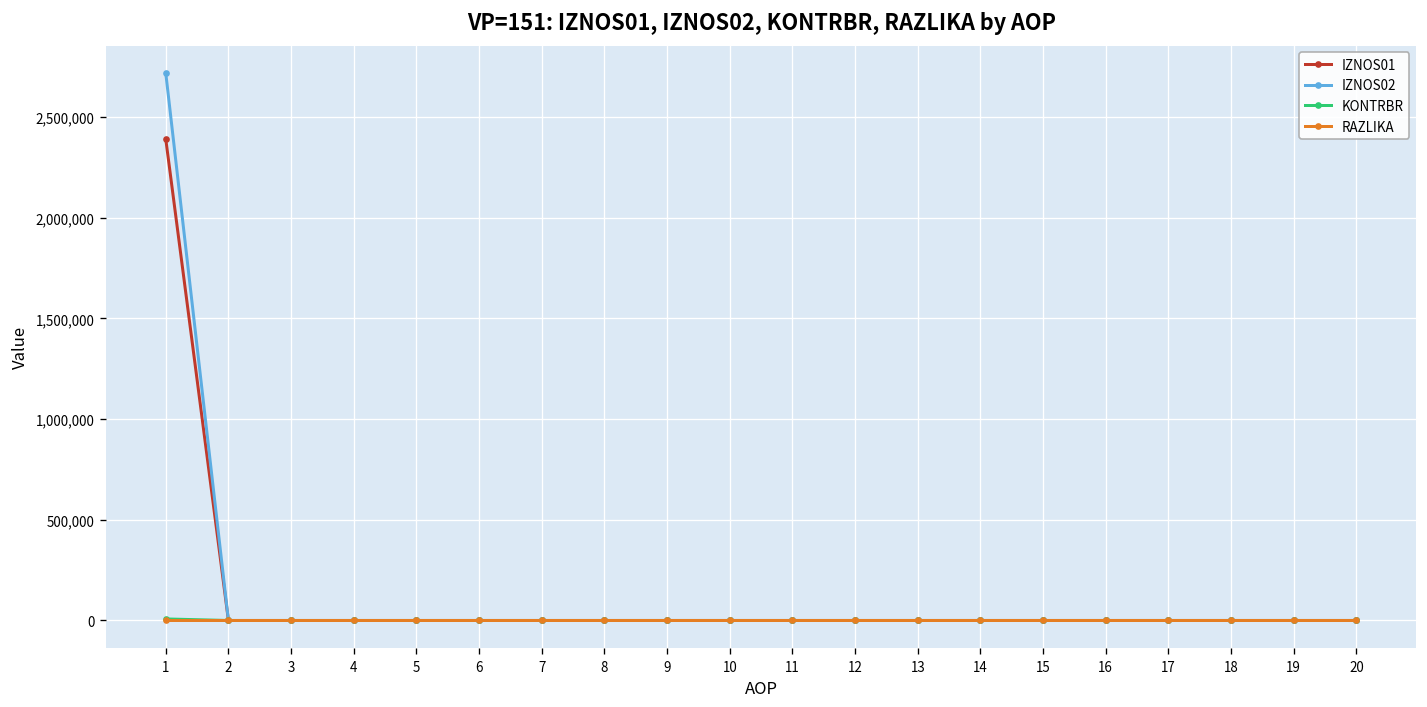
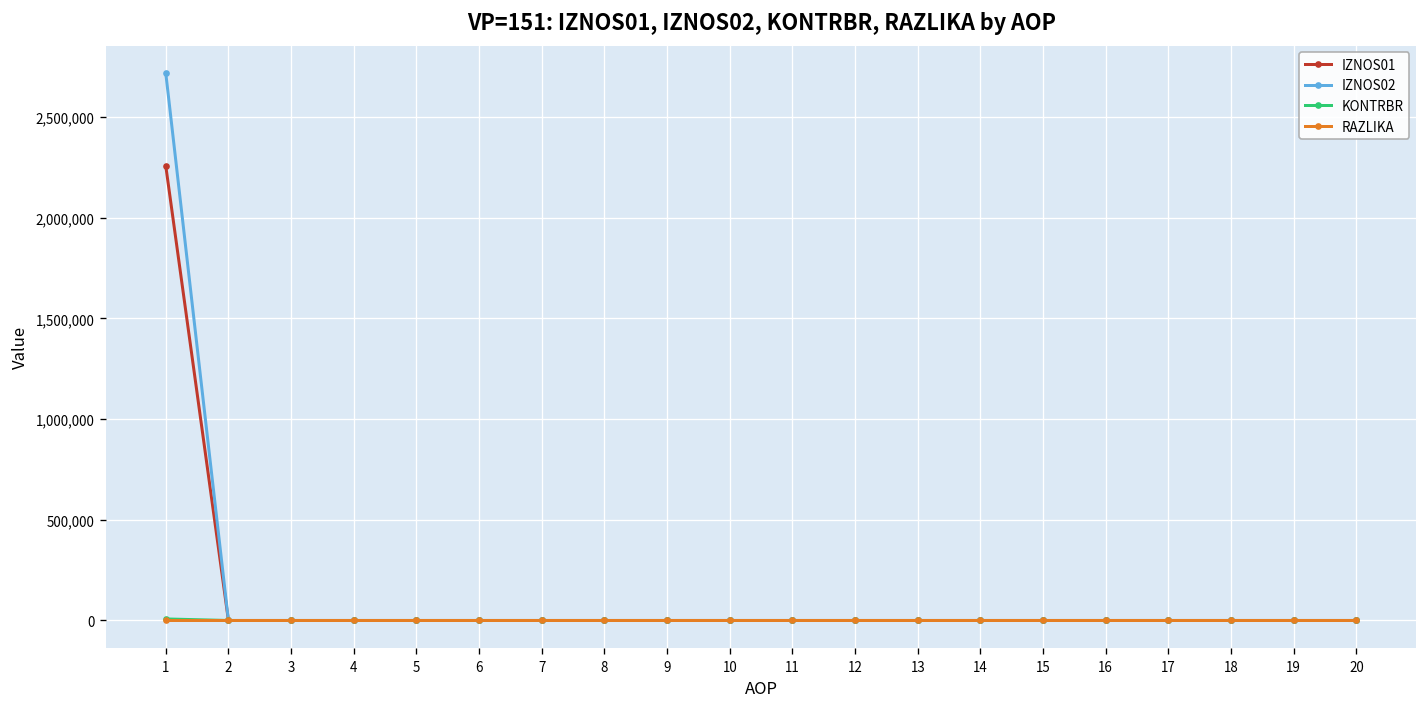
IZNOS01, 1: 2,390,000 -> 2,260,000
